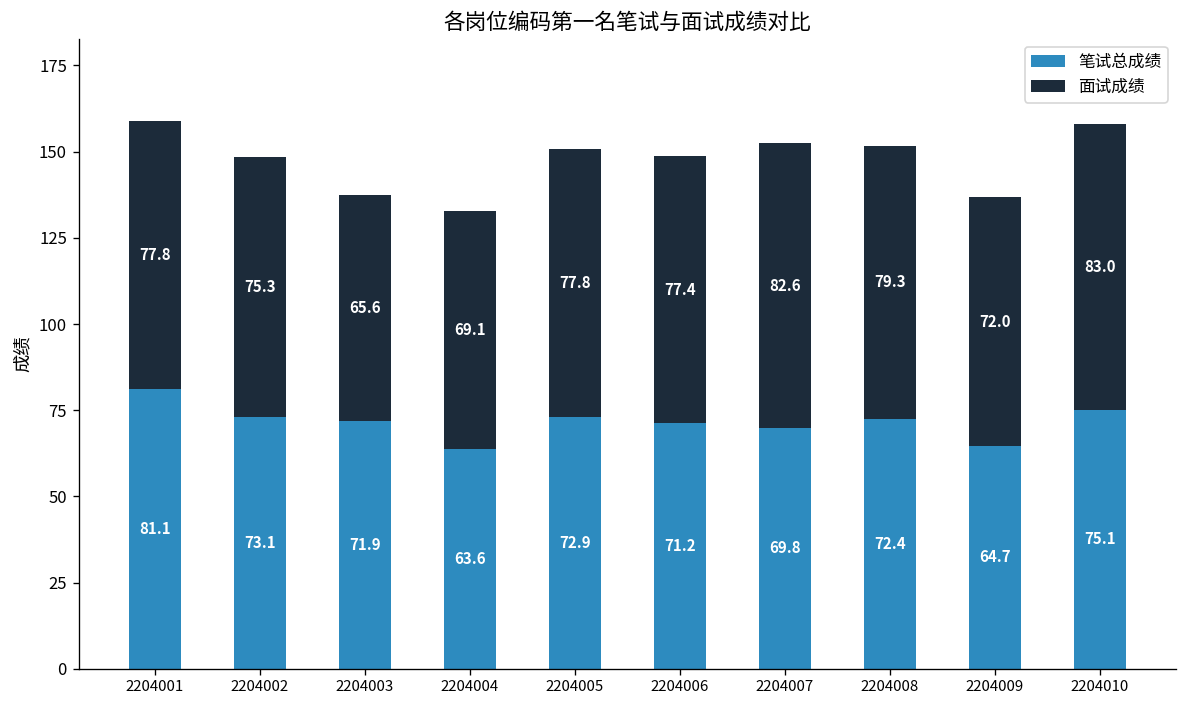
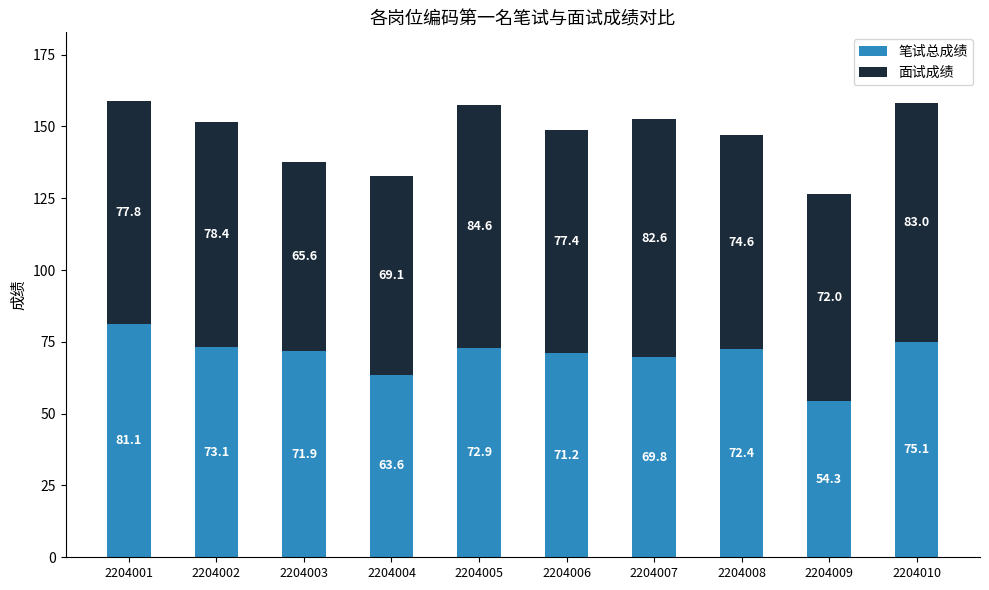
面试成绩, 2204002: 75.3 -> 78.4
面试成绩, 2204005: 77.8 -> 84.6
面试成绩, 2204008: 79.3 -> 74.6
笔试总成绩, 2204009: 64.7 -> 54.3
